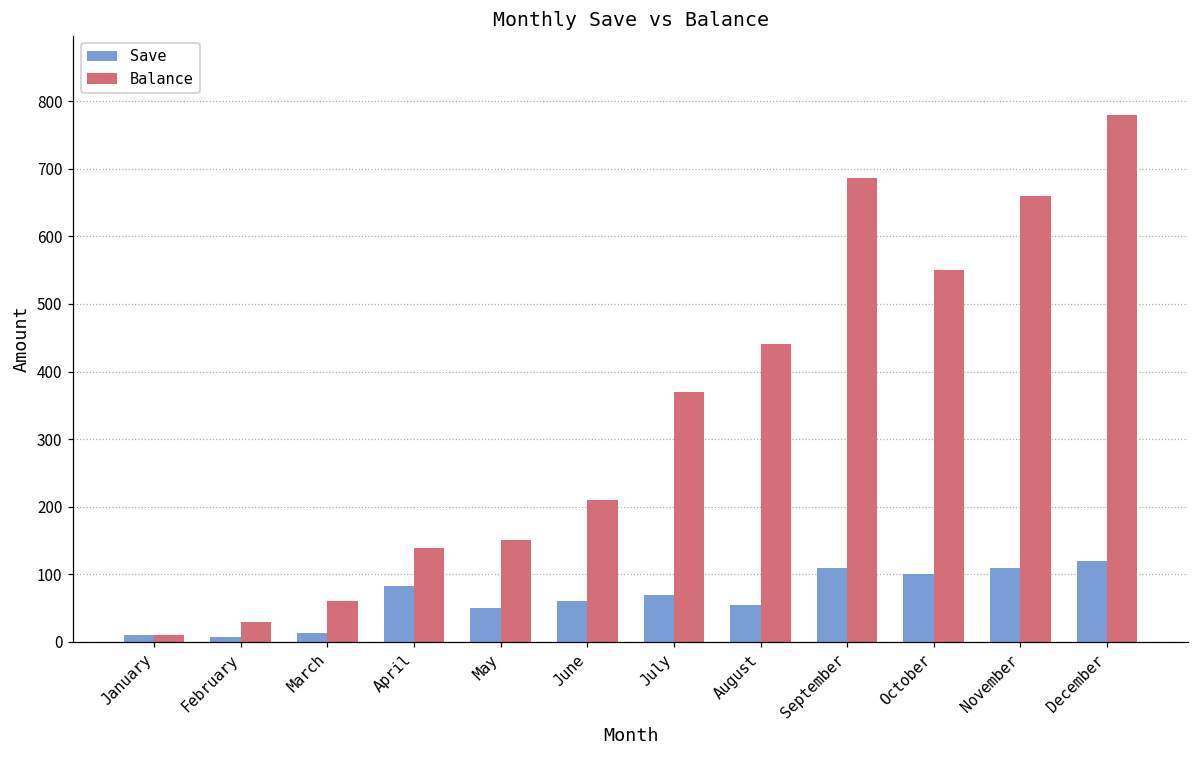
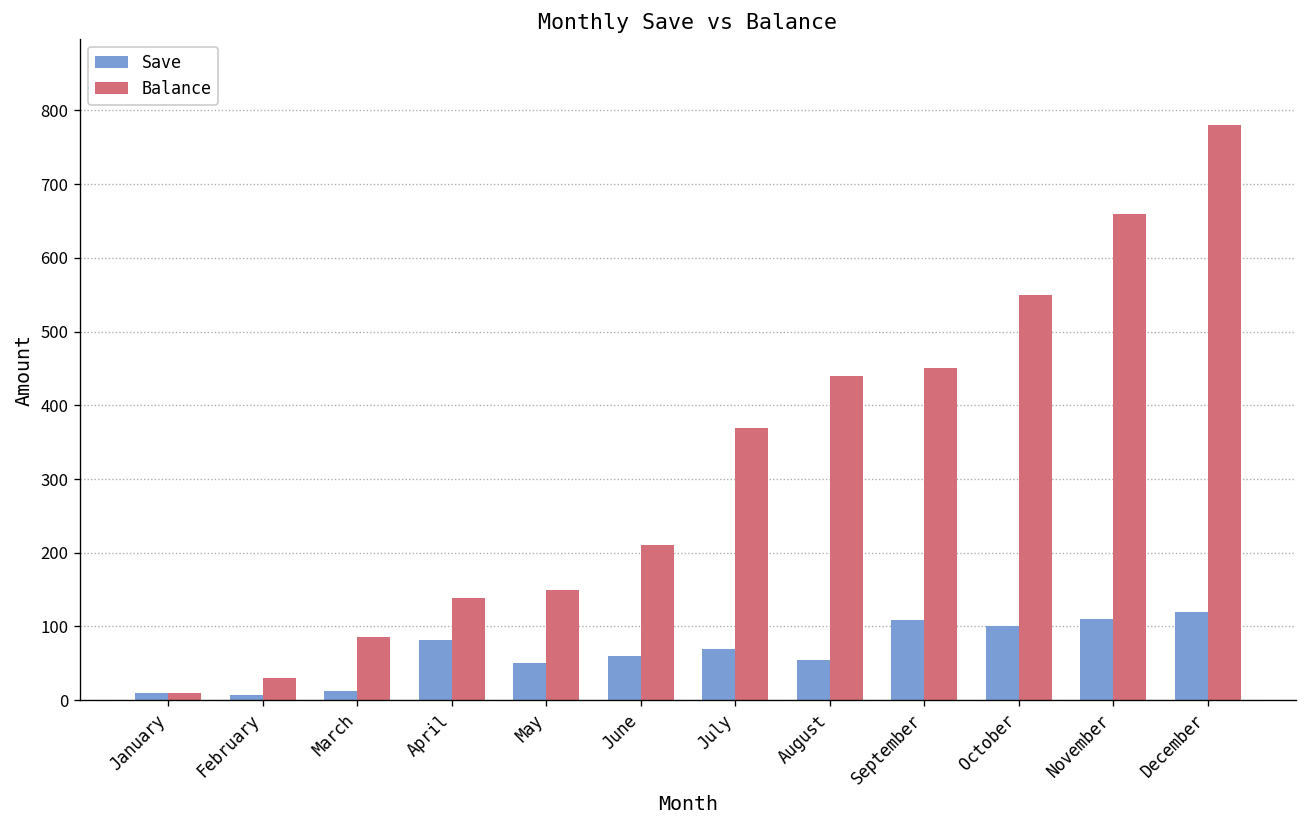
Balance, March: 60 -> 90
Balance, September: 690 -> 450
